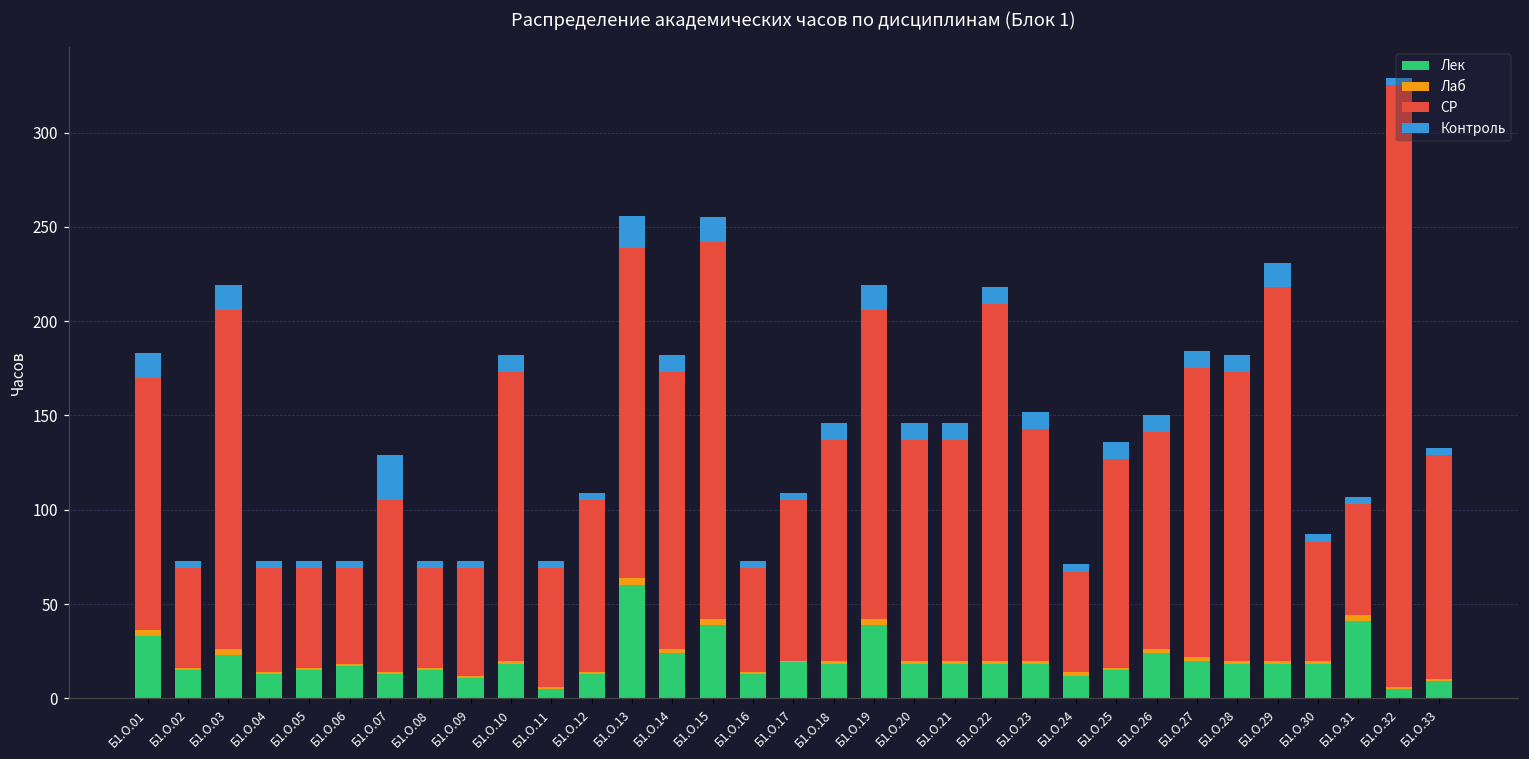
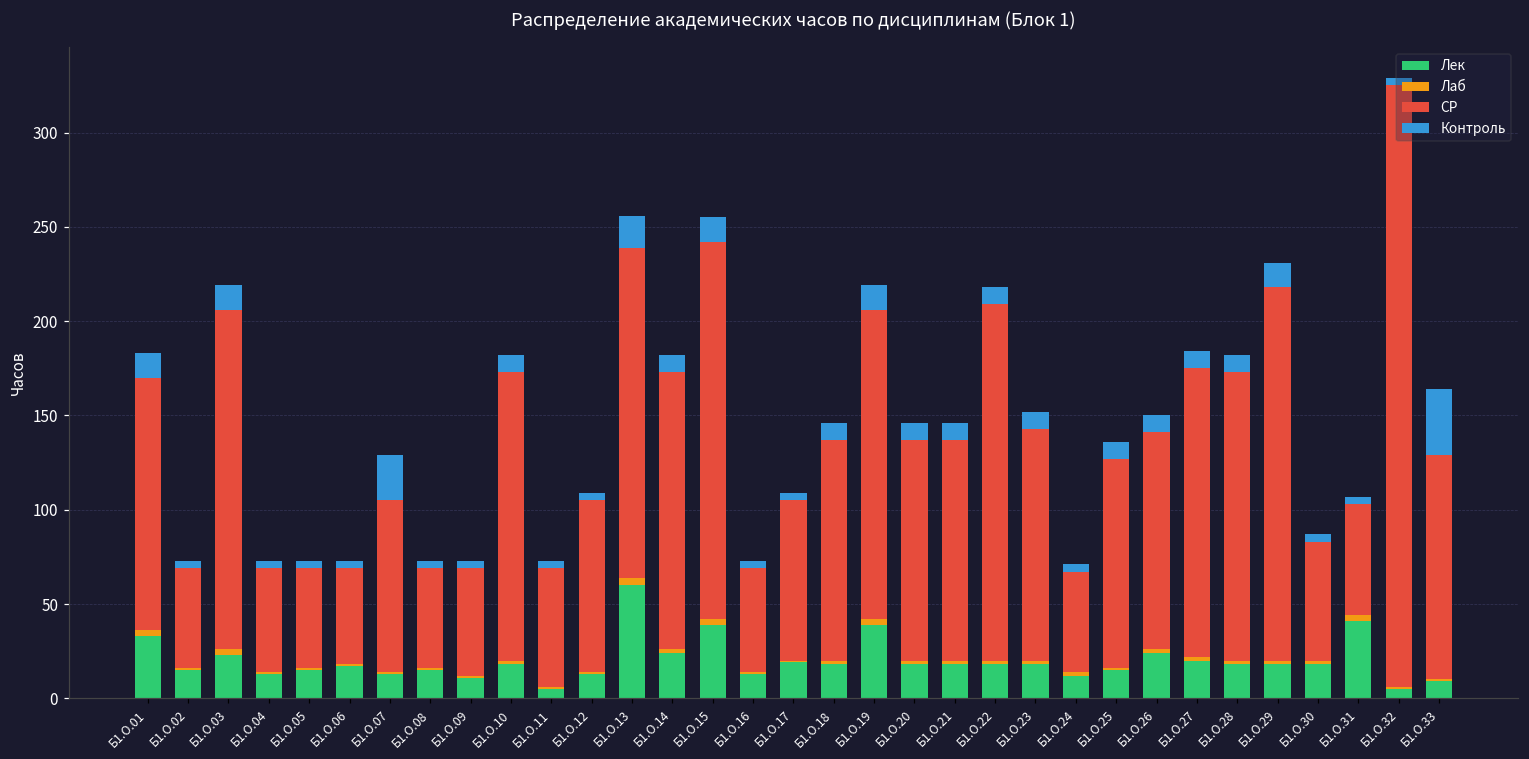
Контроль, Б1.О.33: 4 -> 35
